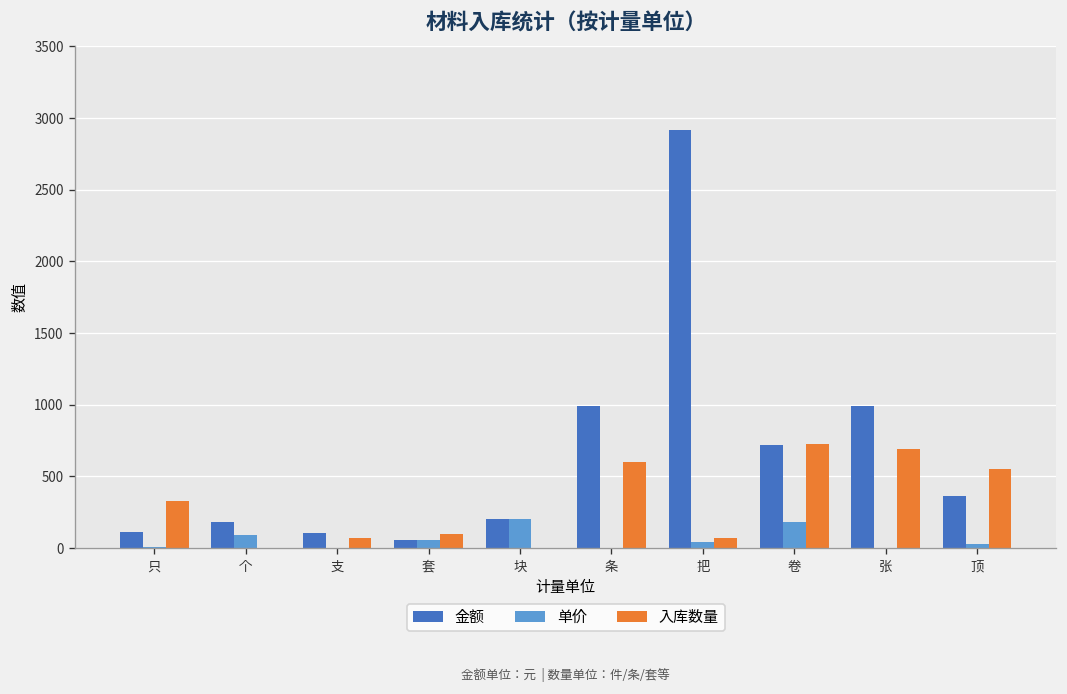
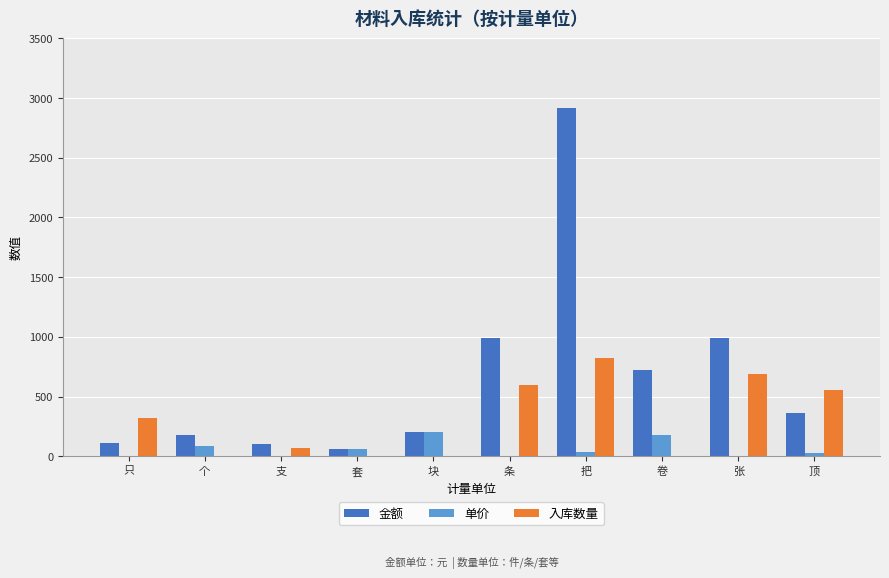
入库数量, 套: 100 -> 0
入库数量, 把: 70 -> 830
入库数量, 卷: 730 -> 0
